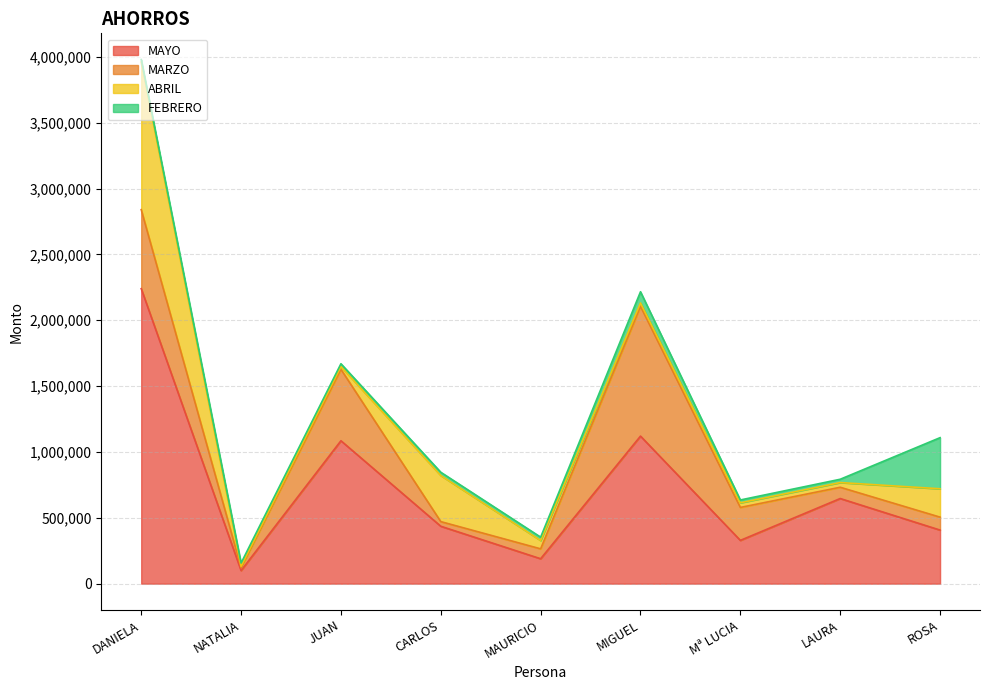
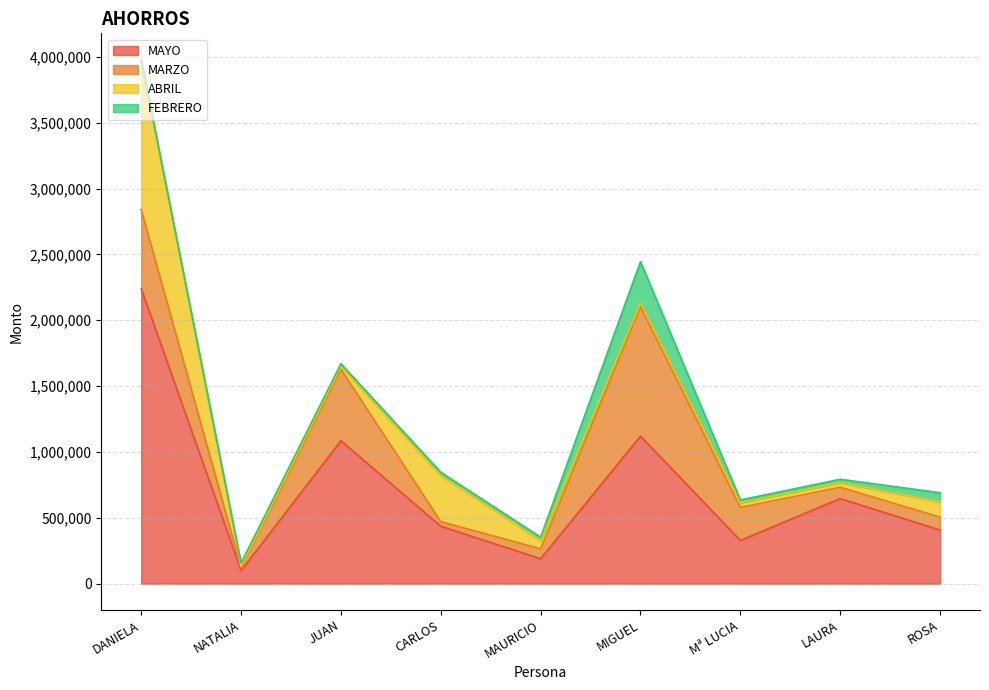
FEBRERO, MIGUEL: 90,000 -> 310,000
ABRIL, ROSA: 220,000 -> 120,000
FEBRERO, ROSA: 390,000 -> 70,000
